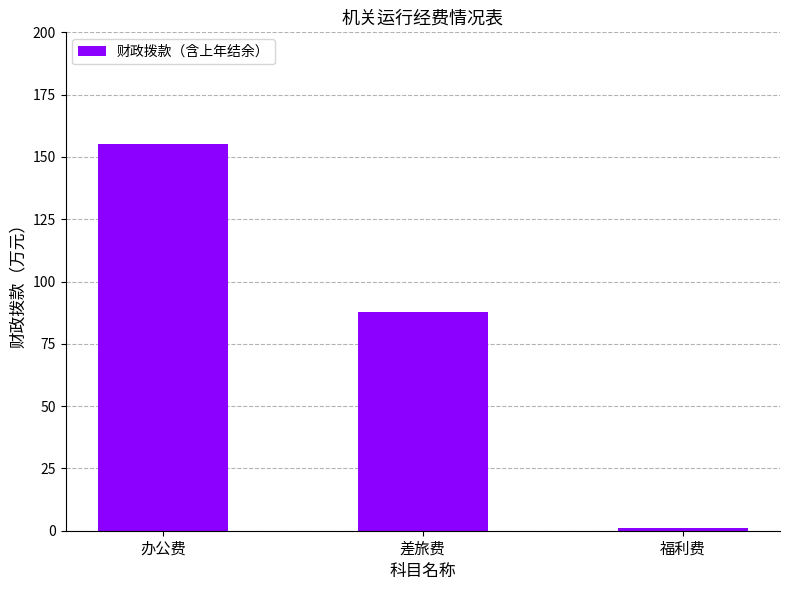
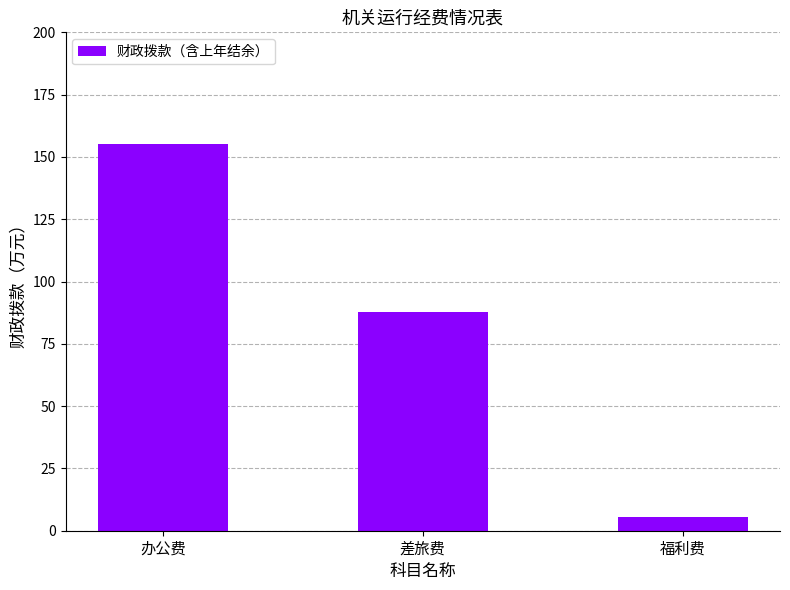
福利费: 1 -> 5
